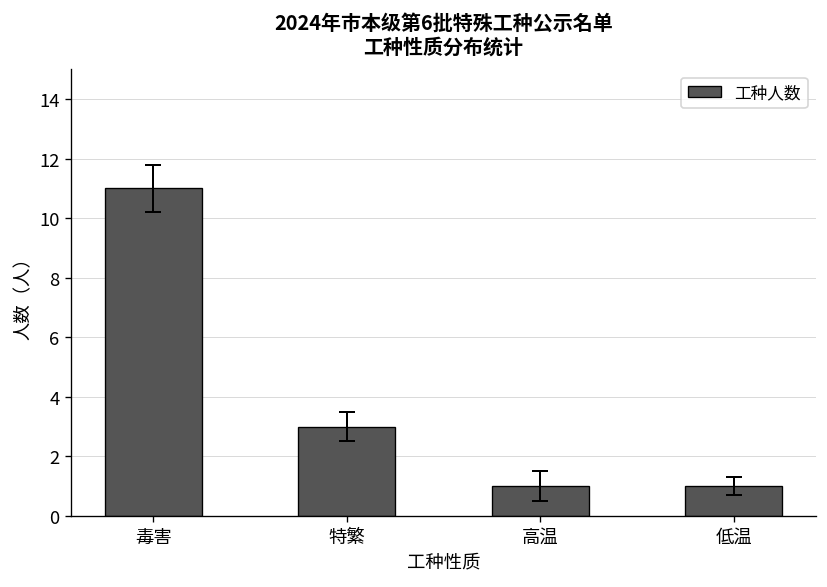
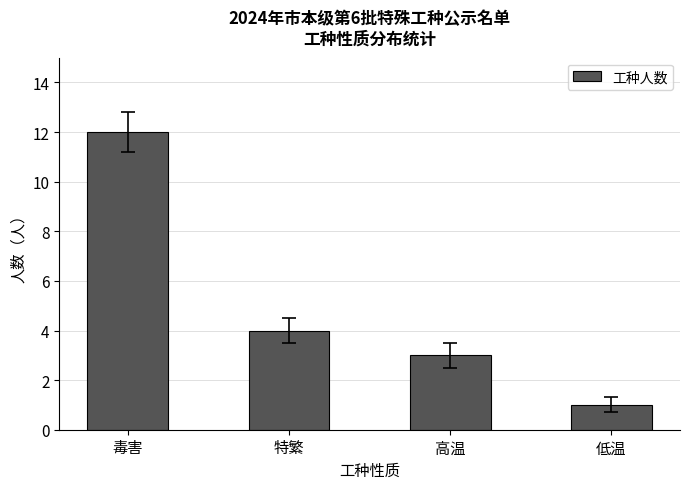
工种人数, 毒害: 11 -> 12
工种人数, 特繁: 3 -> 4
工种人数, 高温: 1 -> 3
